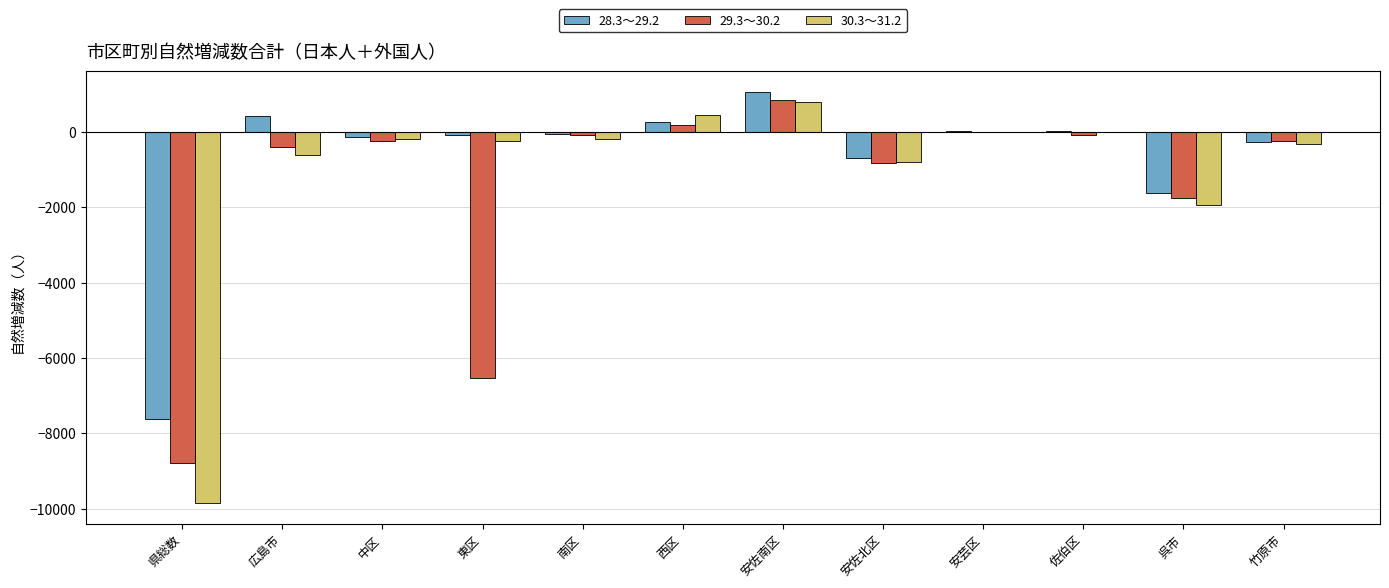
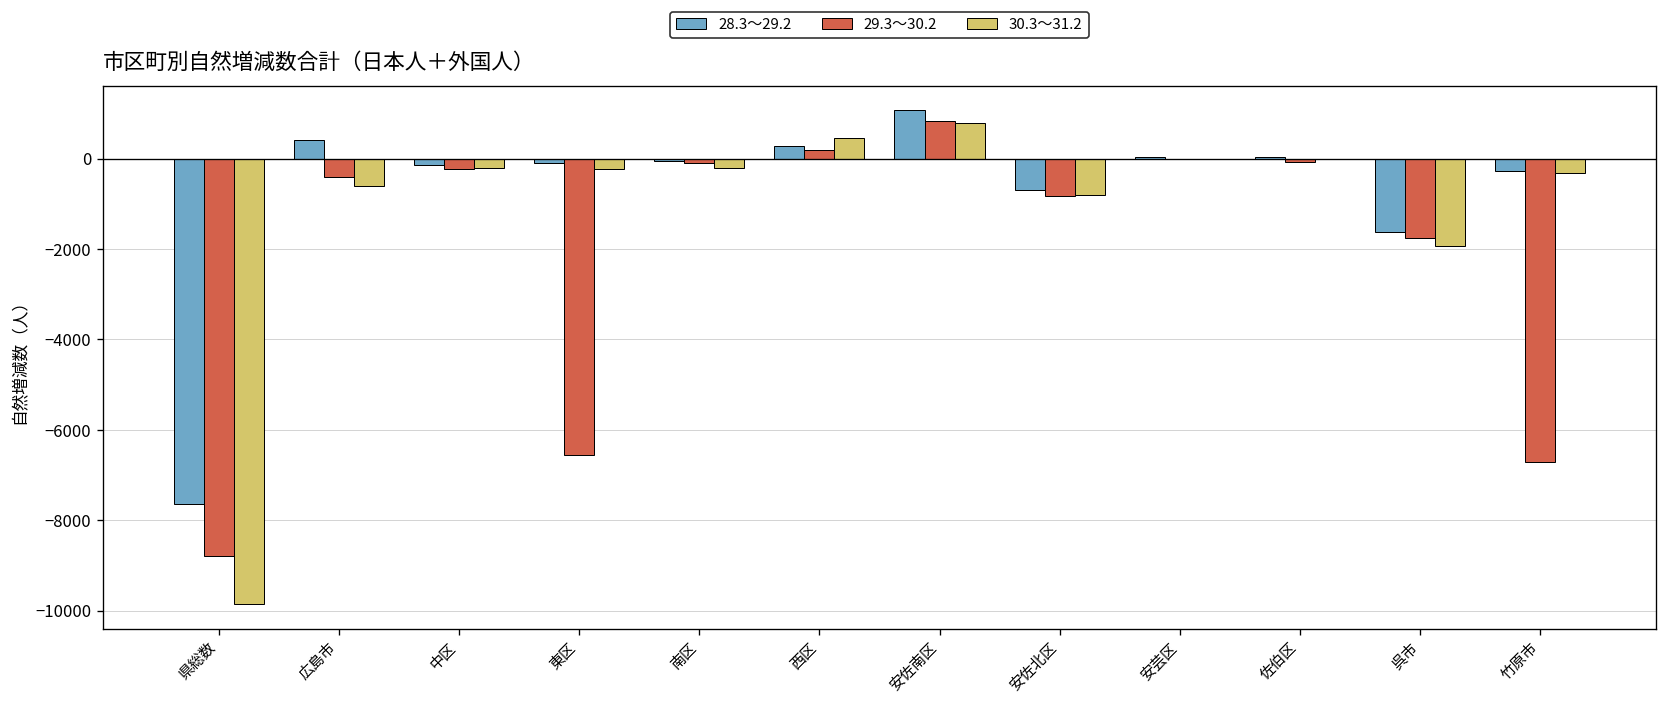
29.3～30.2, 竹原市: -200 -> -6700
